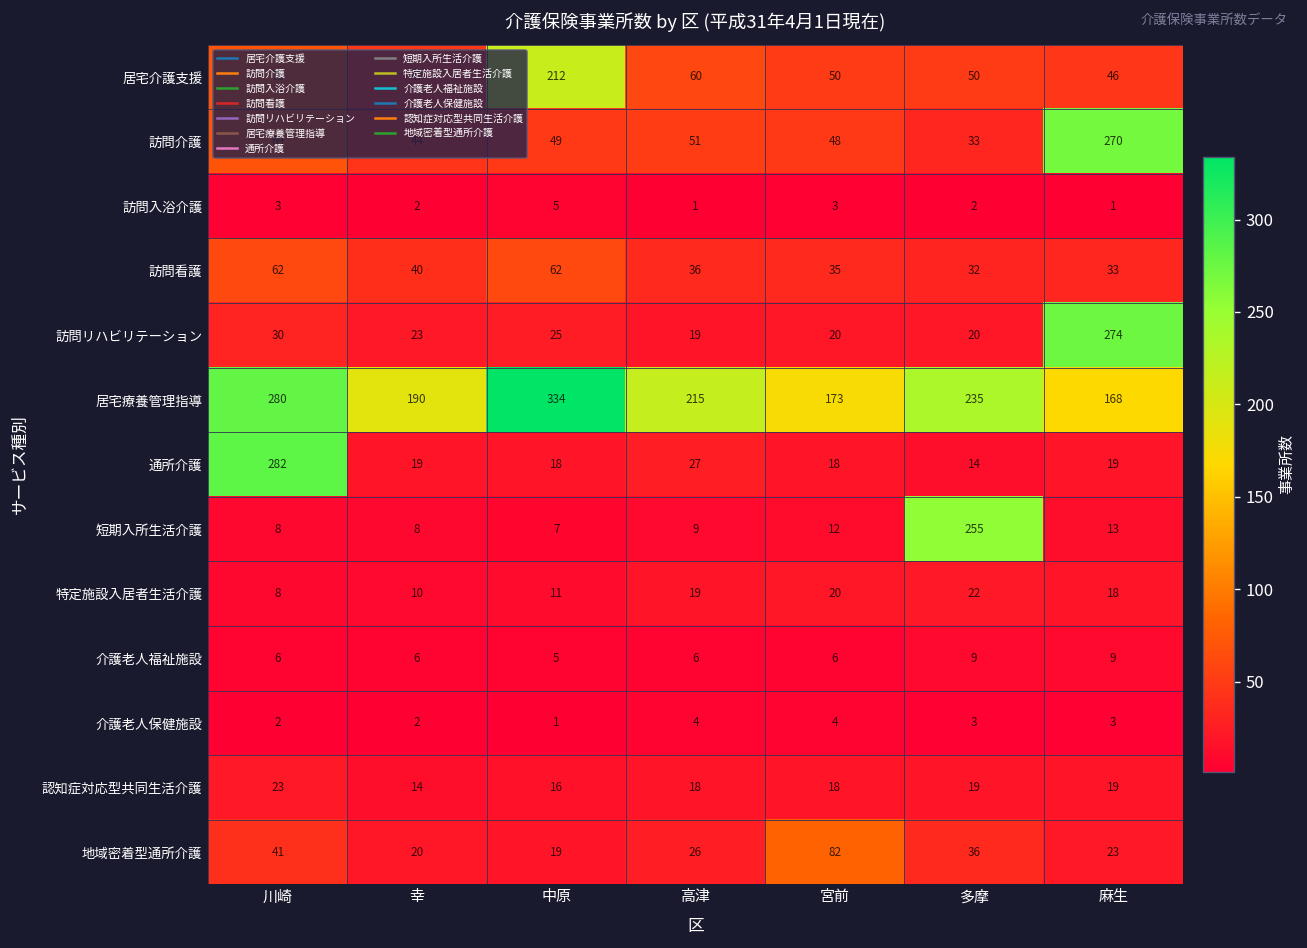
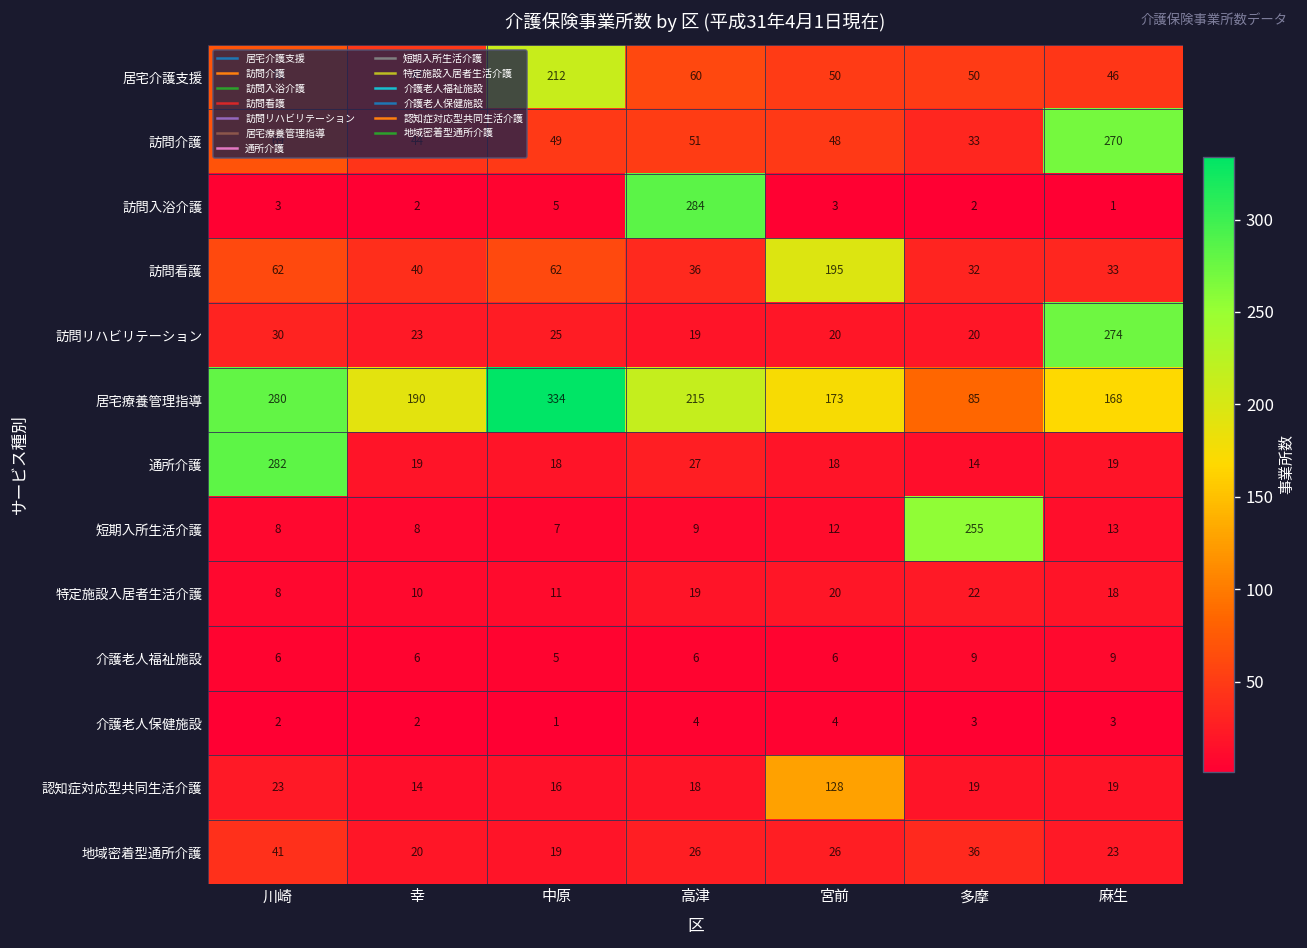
訪問入浴介護, 高津: 1 -> 284
訪問看護, 宮前: 35 -> 195
居宅療養管理指導, 多摩: 235 -> 85
認知症対応型共同生活介護, 宮前: 18 -> 128
地域密着型通所介護, 宮前: 82 -> 26
